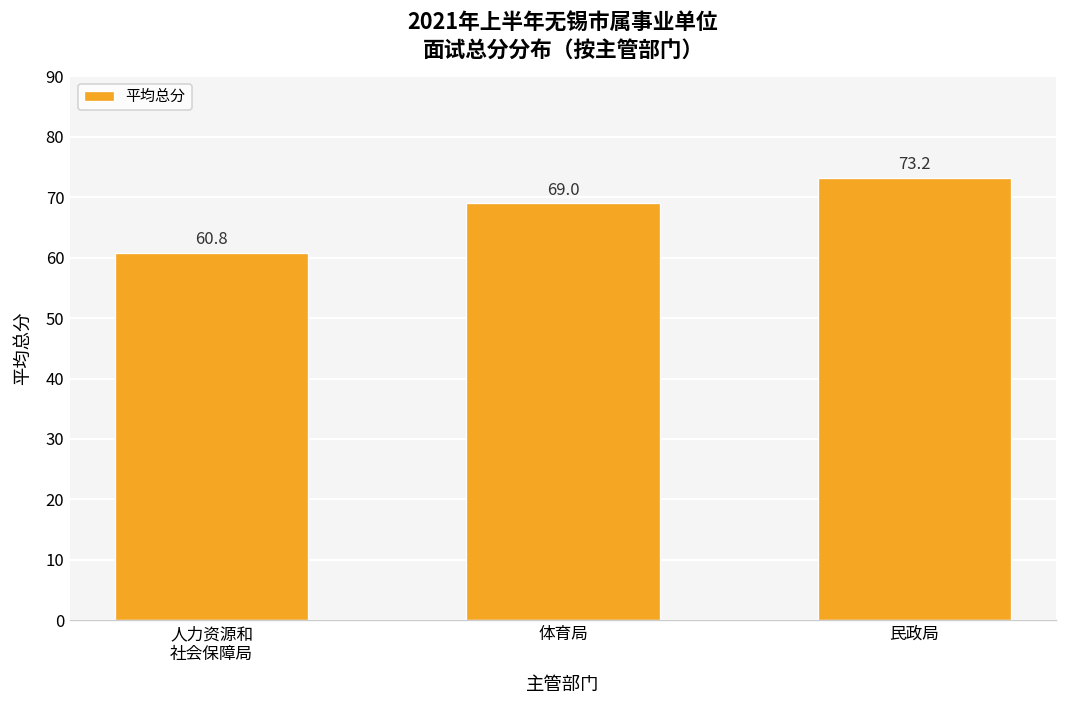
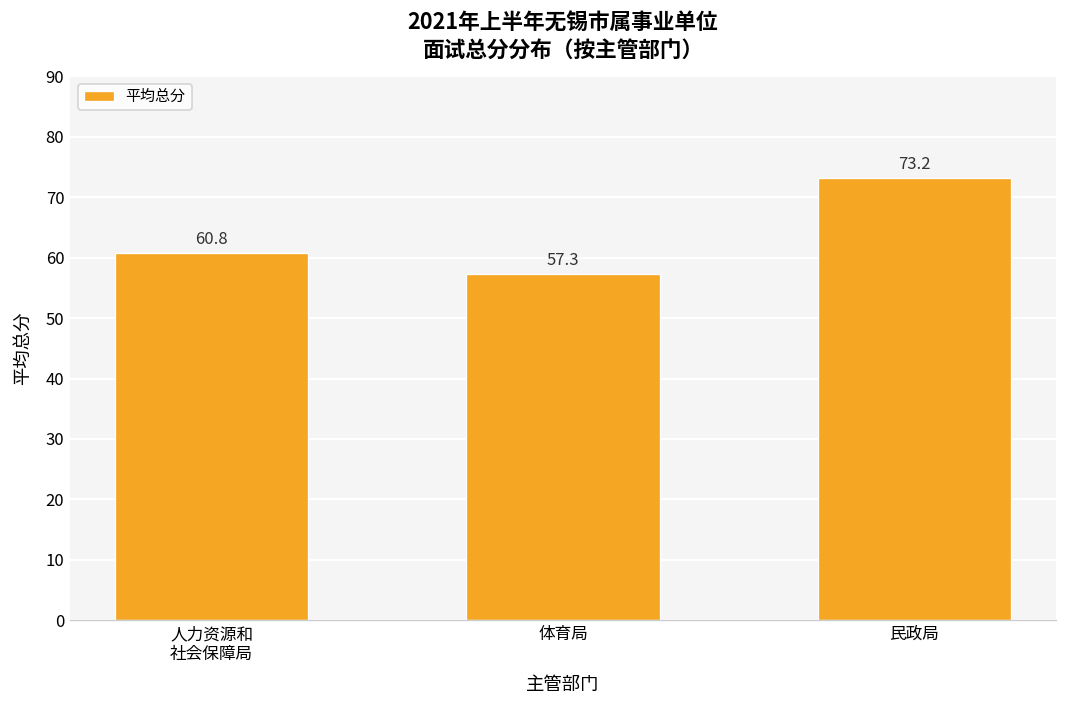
体育局: 69.0 -> 57.3
